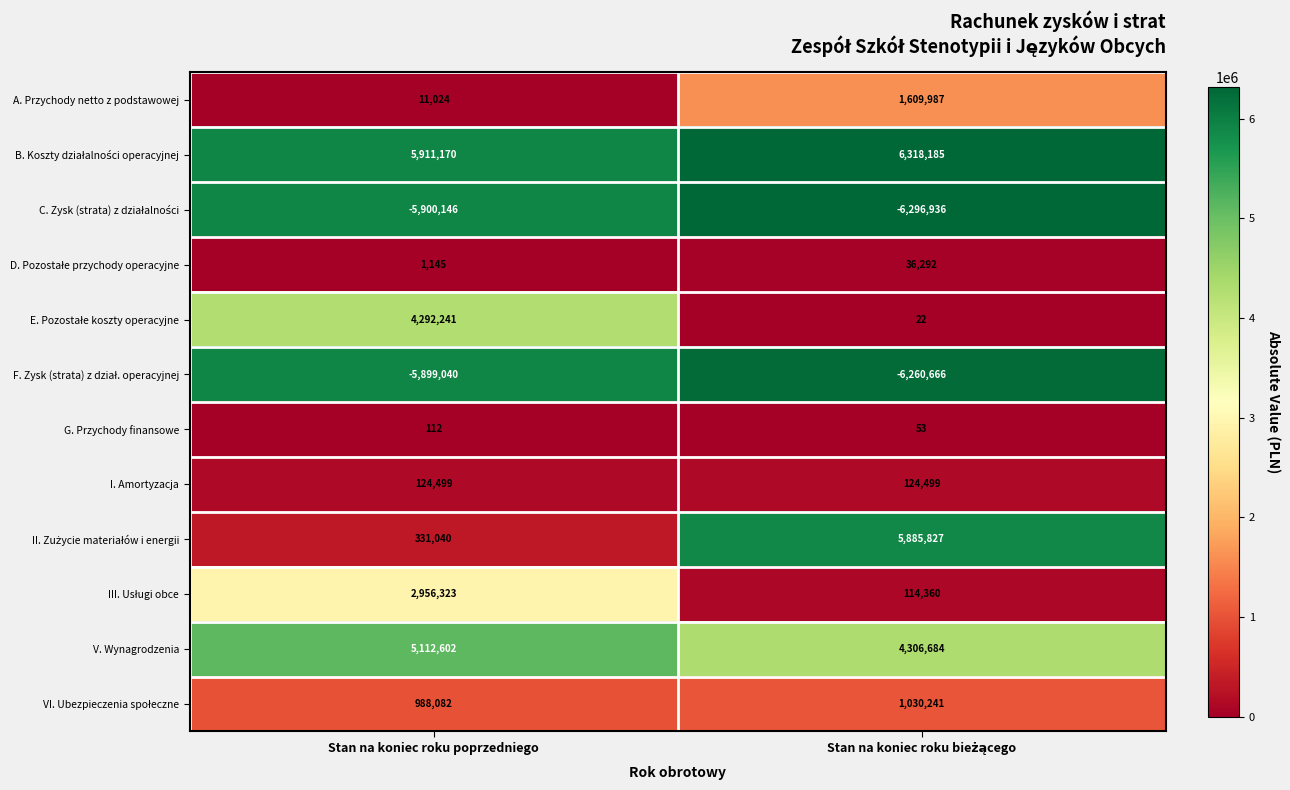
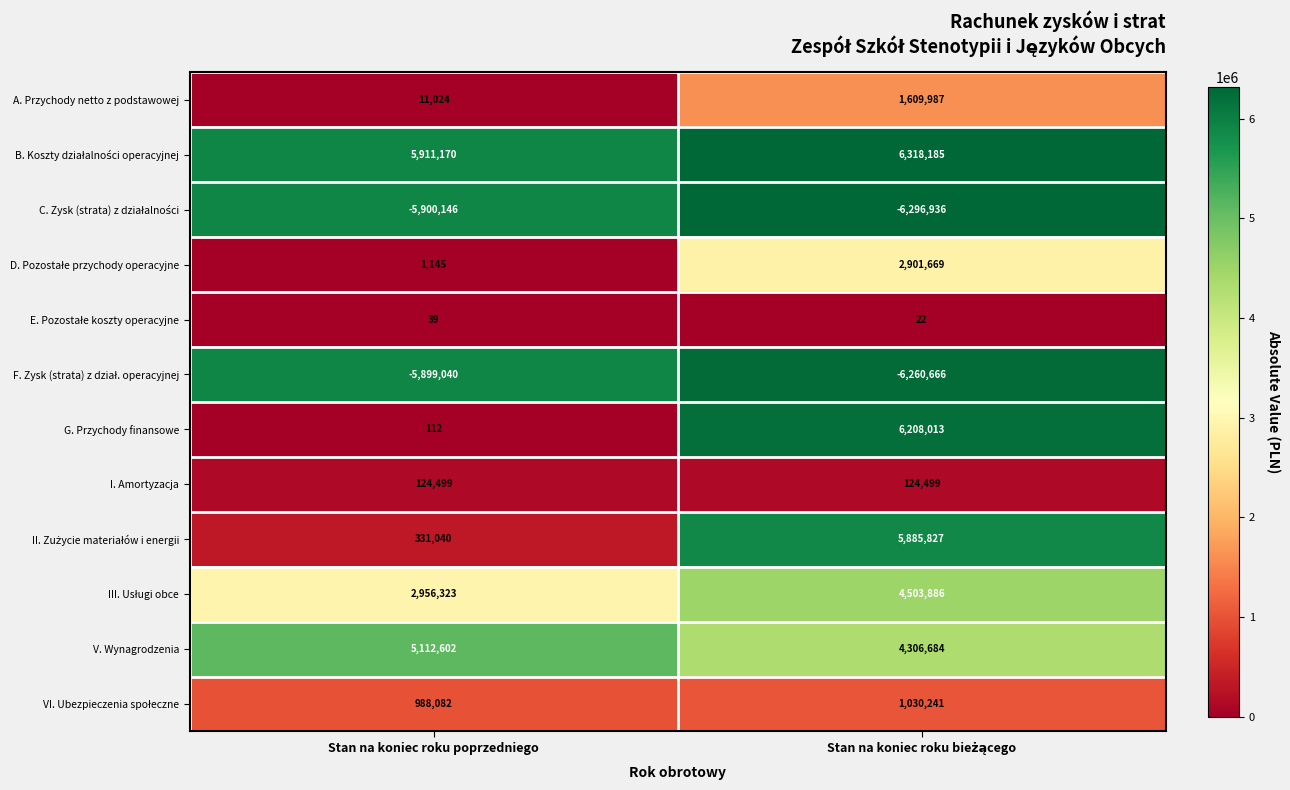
D. Pozostałe przychody operacyjne, Stan na koniec roku bieżącego: 36,292 -> 2,901,669
E. Pozostałe koszty operacyjne, Stan na koniec roku poprzedniego: 4,292,241 -> 39
G. Przychody finansowe, Stan na koniec roku bieżącego: 53 -> 6,208,013
III. Usługi obce, Stan na koniec roku bieżącego: 114,360 -> 4,503,886
